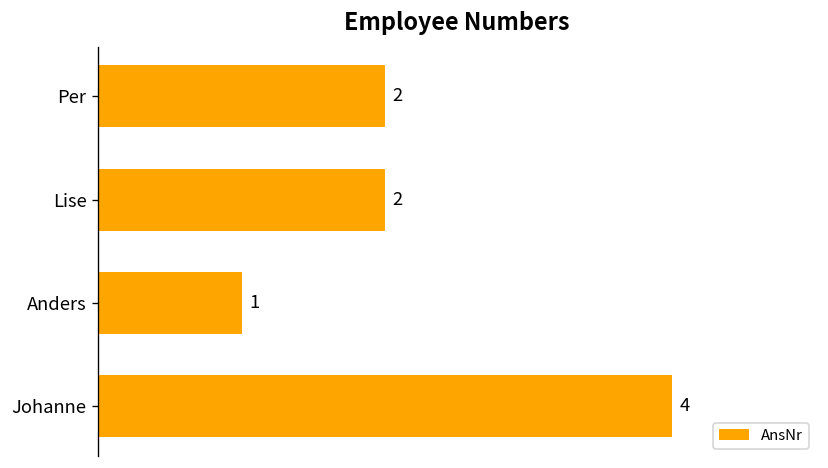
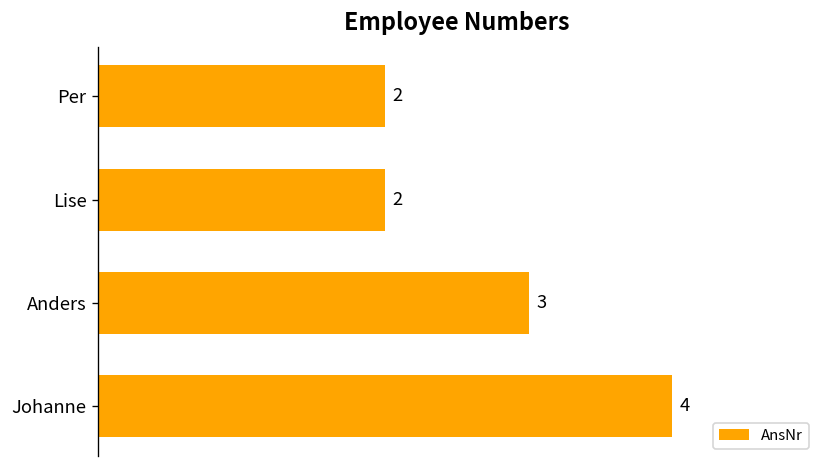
Anders: 1 -> 3
